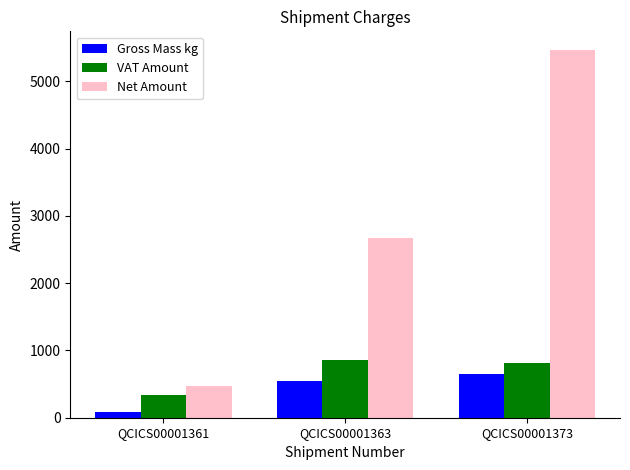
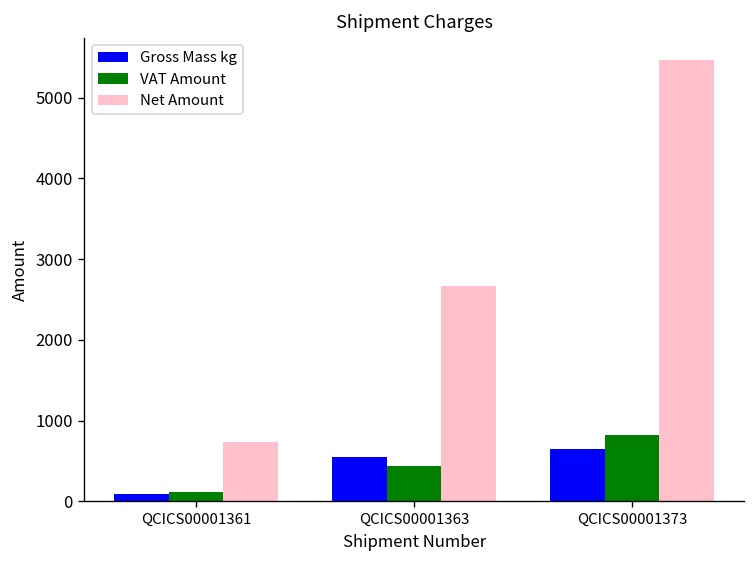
VAT Amount, QCICS00001361: 300 -> 100
Net Amount, QCICS00001361: 500 -> 700
VAT Amount, QCICS00001363: 900 -> 400
